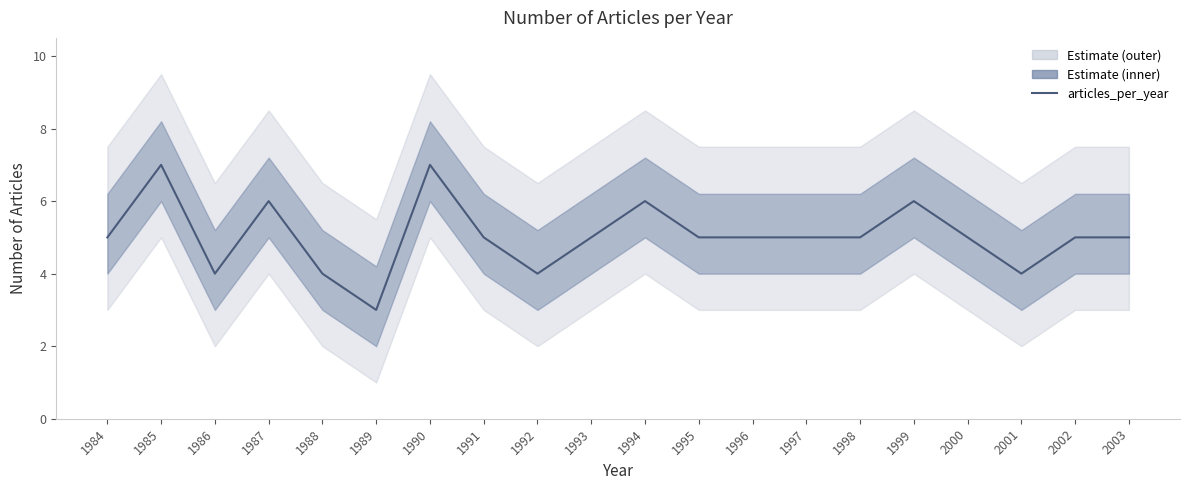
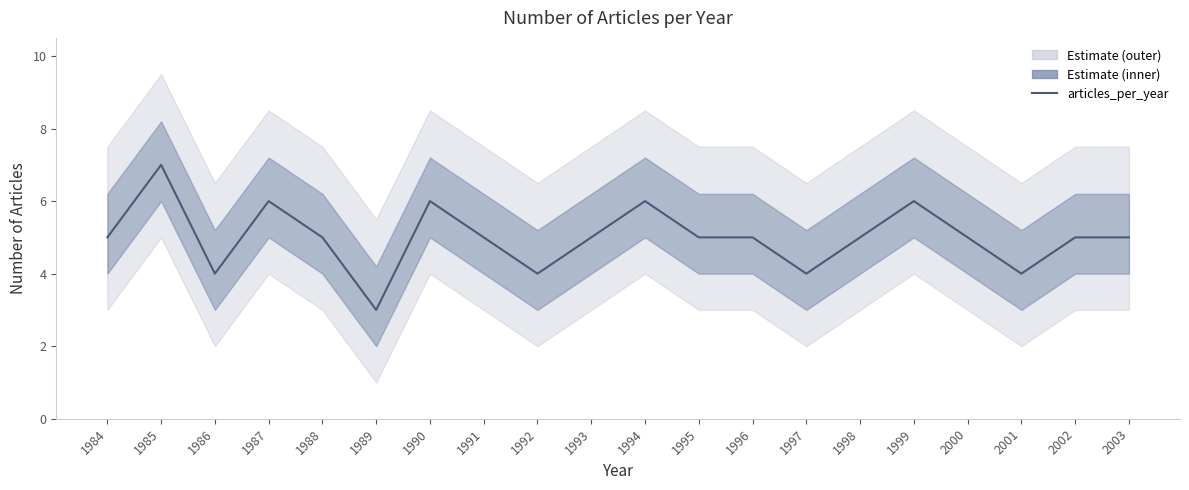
articles_per_year, 1988: 4 -> 5
articles_per_year, 1990: 7 -> 6
articles_per_year, 1997: 5 -> 4
